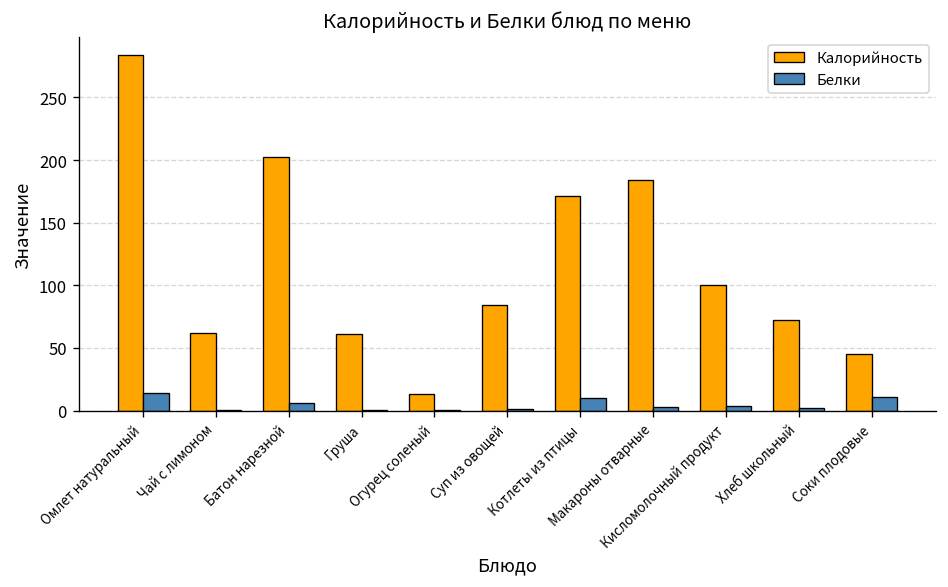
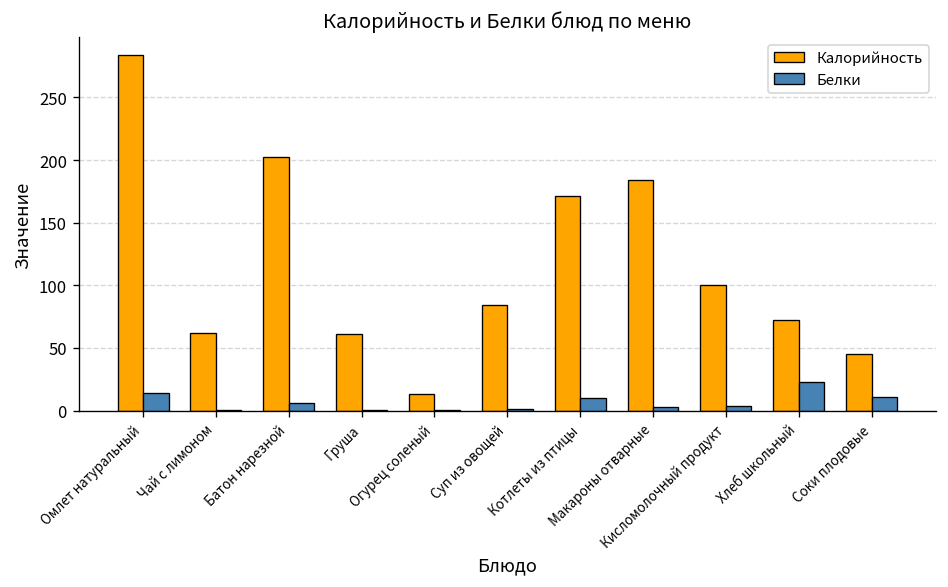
Белки, Хлеб школьный: 2 -> 23
